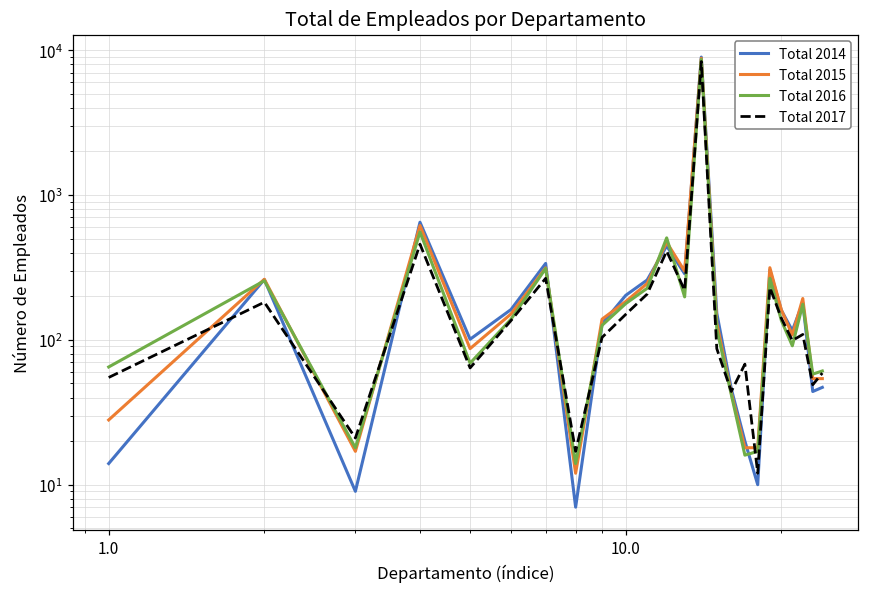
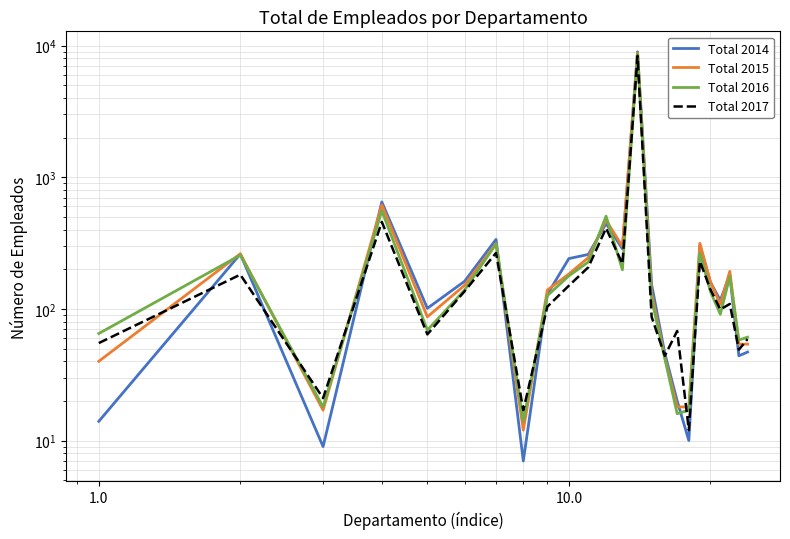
Total 2015, 1.0: 28 -> 40
Total 2014, 10.0: 200 -> 240
